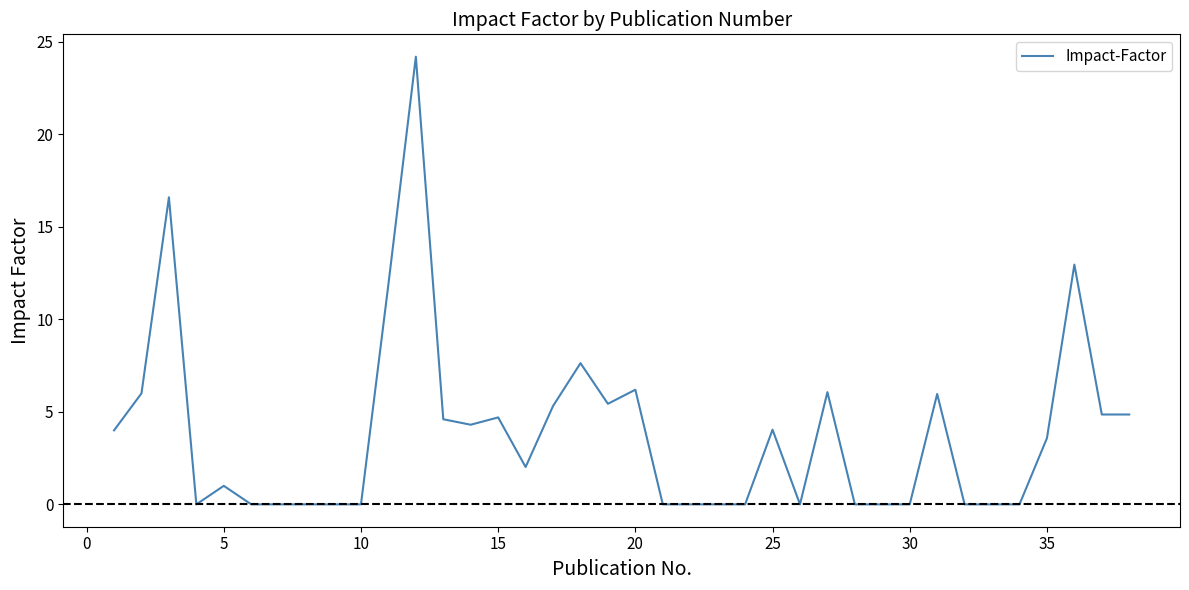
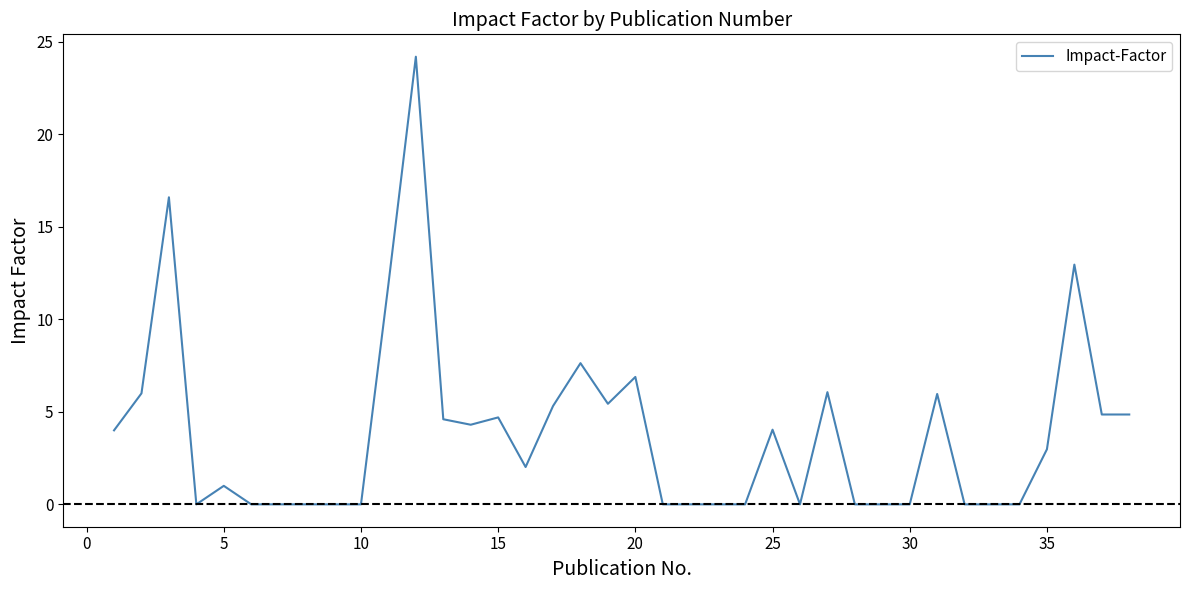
20: 6.2 -> 6.9
35: 3.6 -> 3.0
